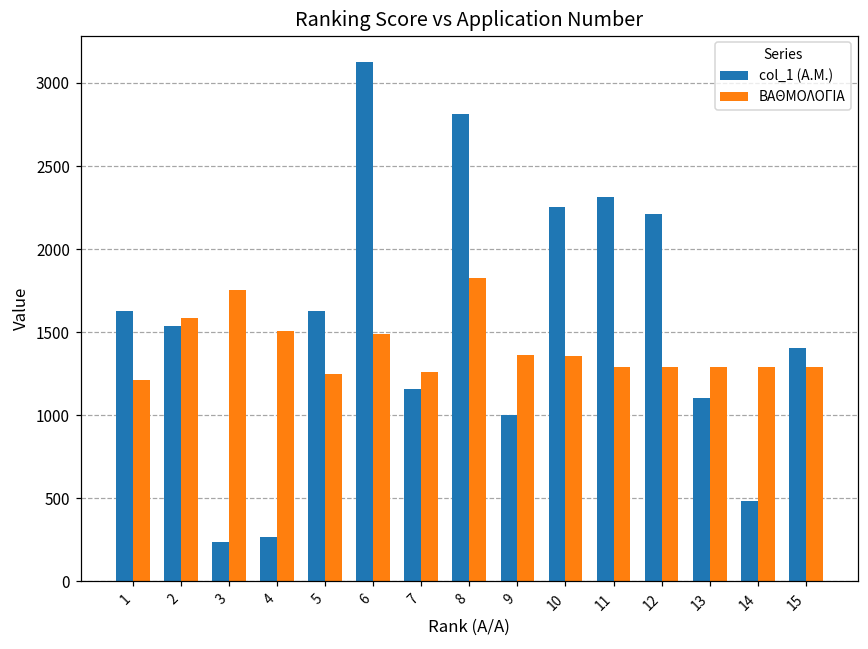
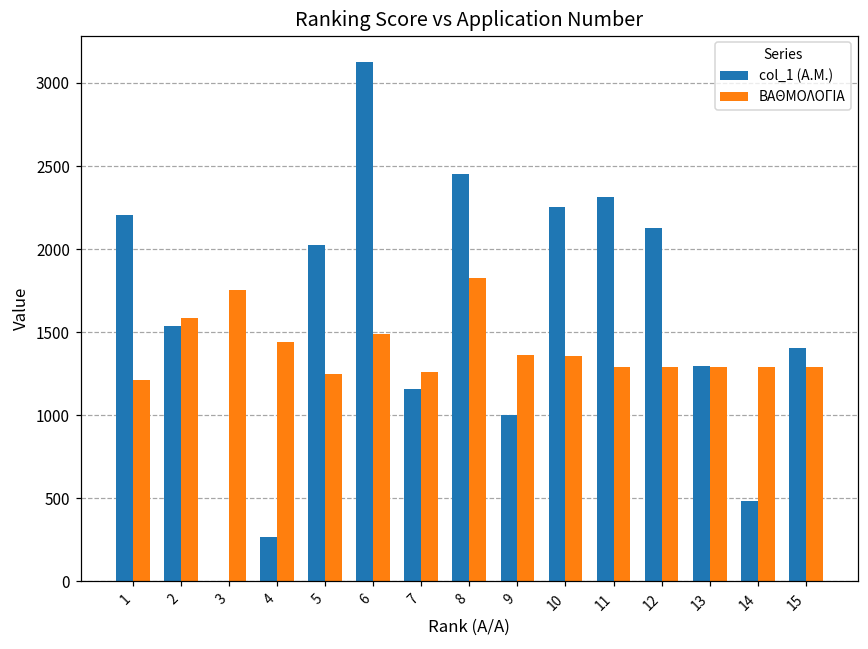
col_1 (A.M.), 1: 1630 -> 2200
col_1 (A.M.), 3: 240 -> 0
ΒΑΘΜΟΛΟΓΙΑ, 4: 1510 -> 1440
col_1 (A.M.), 5: 1630 -> 2030
col_1 (A.M.), 8: 2810 -> 2450
col_1 (A.M.), 12: 2210 -> 2130
col_1 (A.M.), 13: 1100 -> 1300
